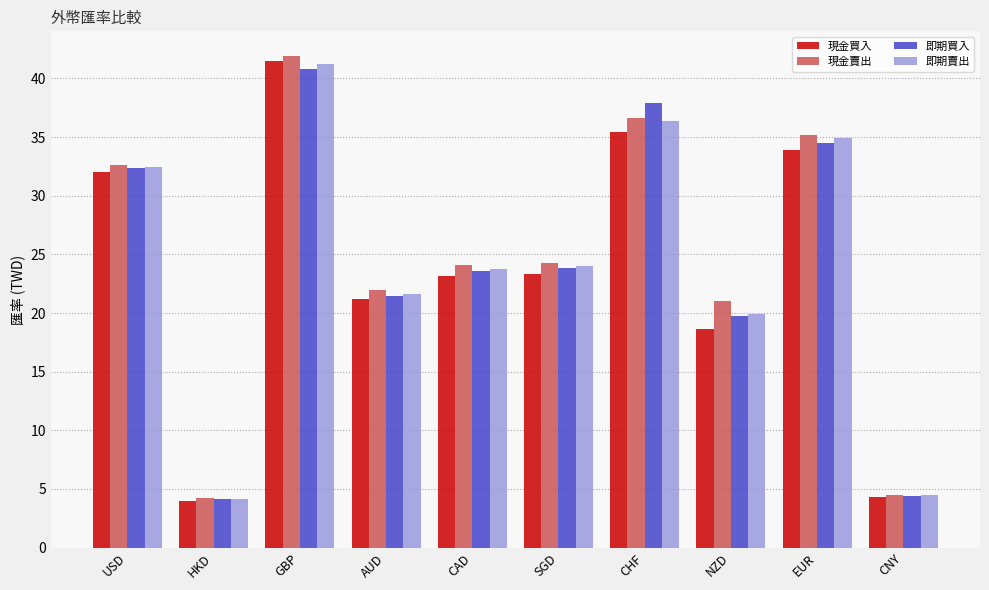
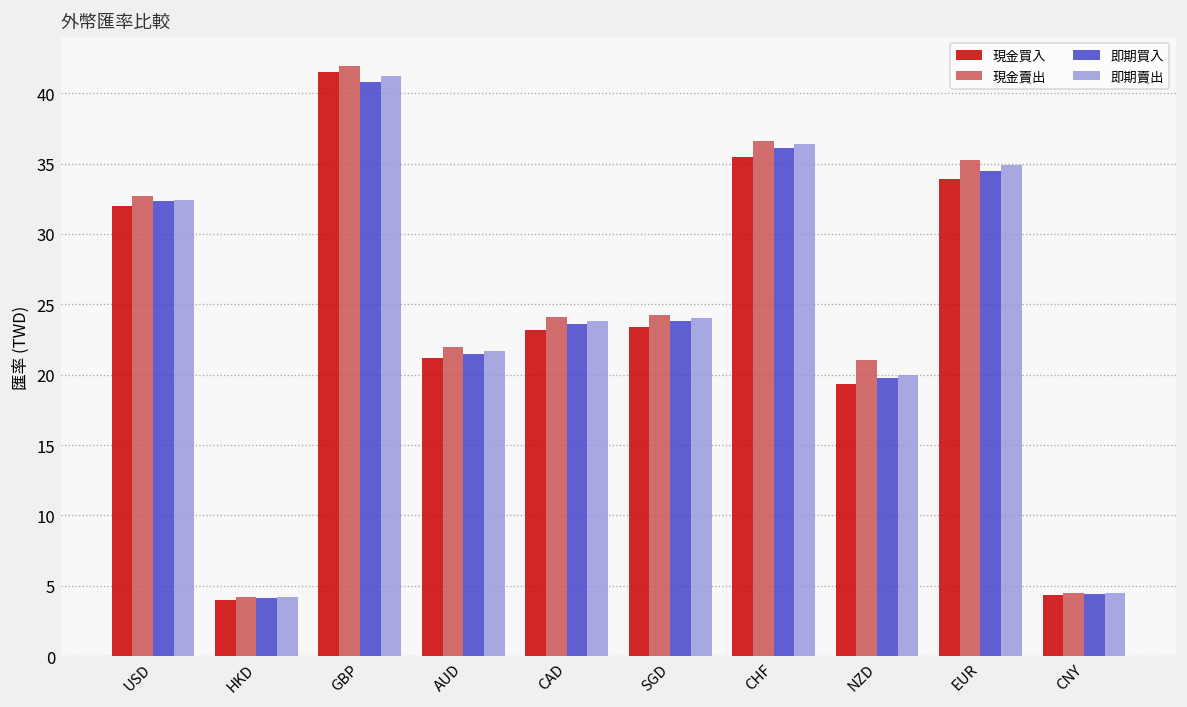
即期買入, CHF: 37.9 -> 36.1
現金買入, NZD: 18.6 -> 19.4
